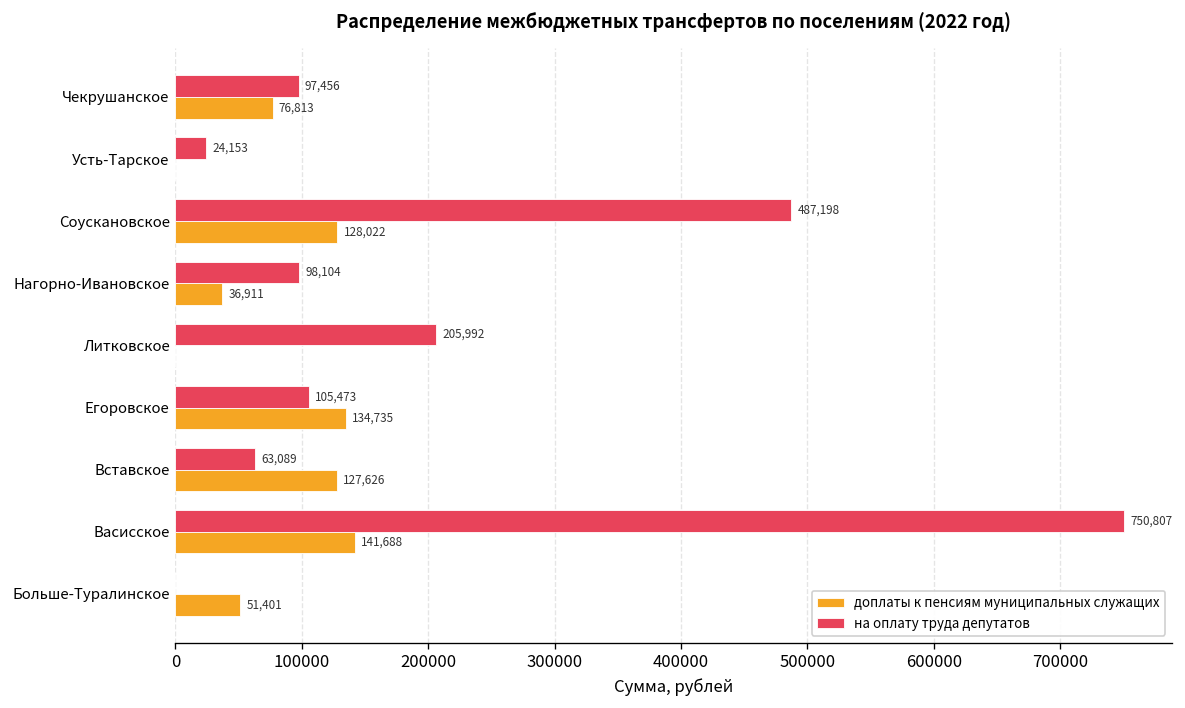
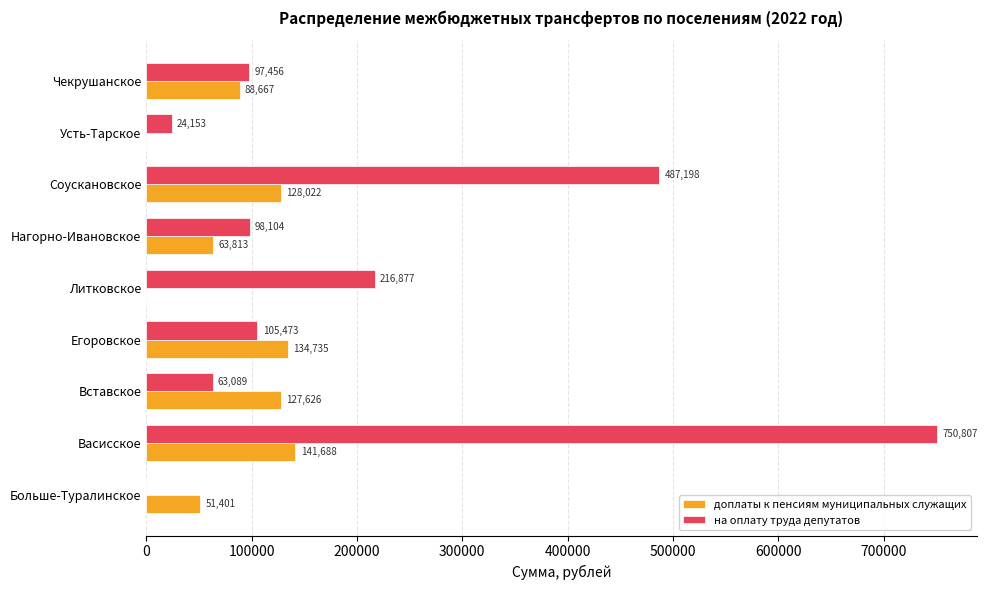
доплаты к пенсиям муниципальных служащих, Чекрушанское: 76,813 -> 88,667
доплаты к пенсиям муниципальных служащих, Нагорно-Ивановское: 36,911 -> 63,813
на оплату труда депутатов, Литковское: 205,992 -> 216,877
